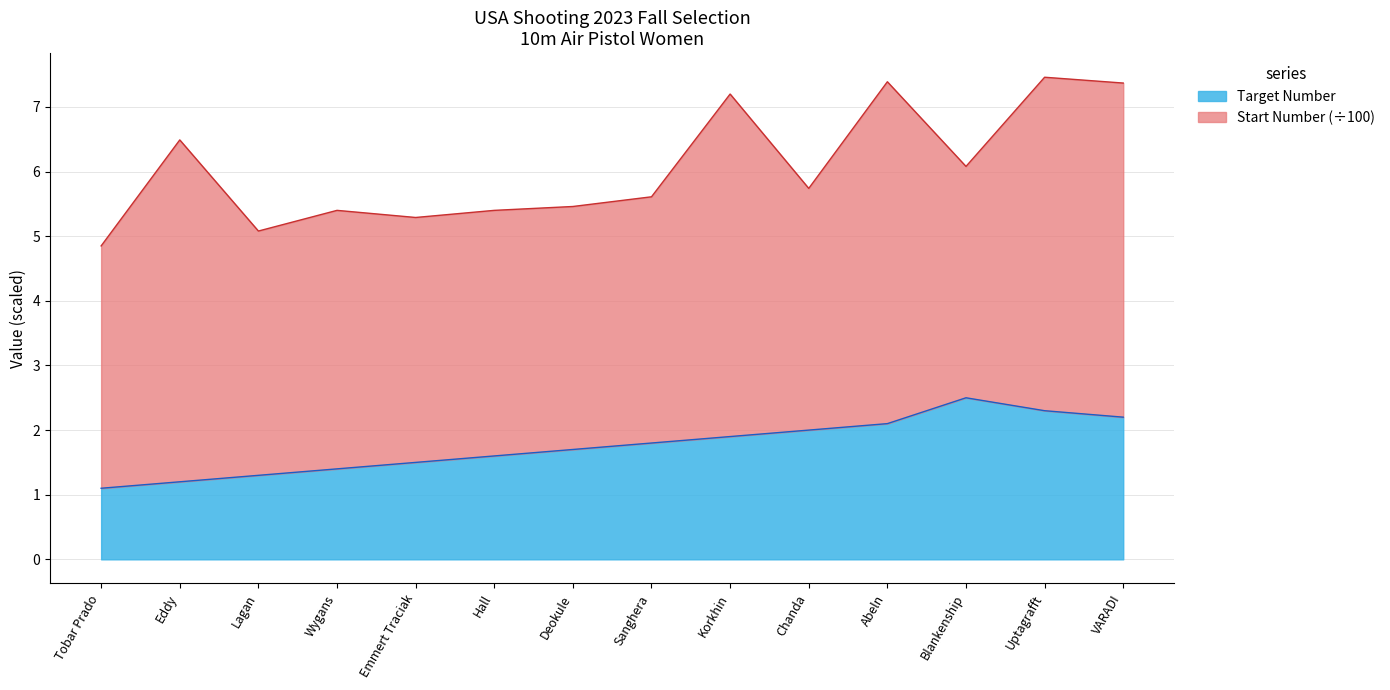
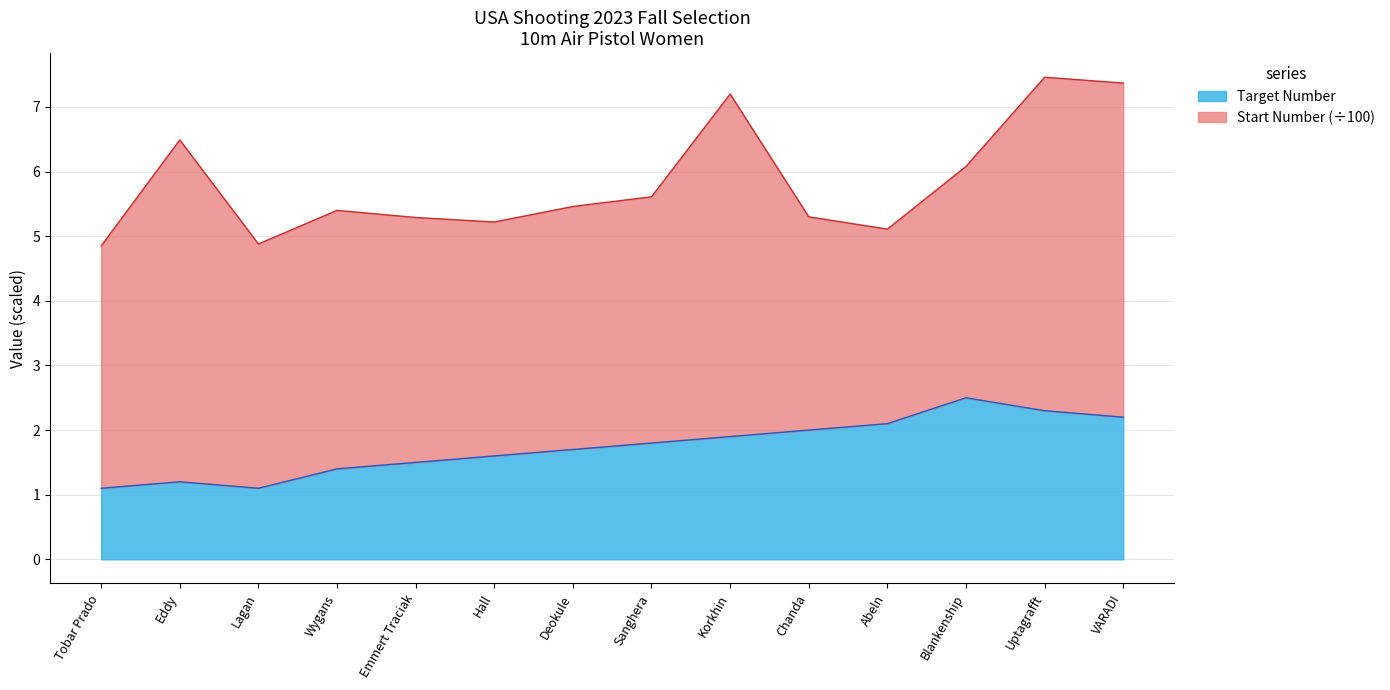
Target Number, Lagan: 1.3 -> 1.1
Start Number (÷100), Hall: 3.8 -> 3.6
Start Number (÷100), Chanda: 3.7 -> 3.3
Start Number (÷100), Abeln: 5.3 -> 3.0
